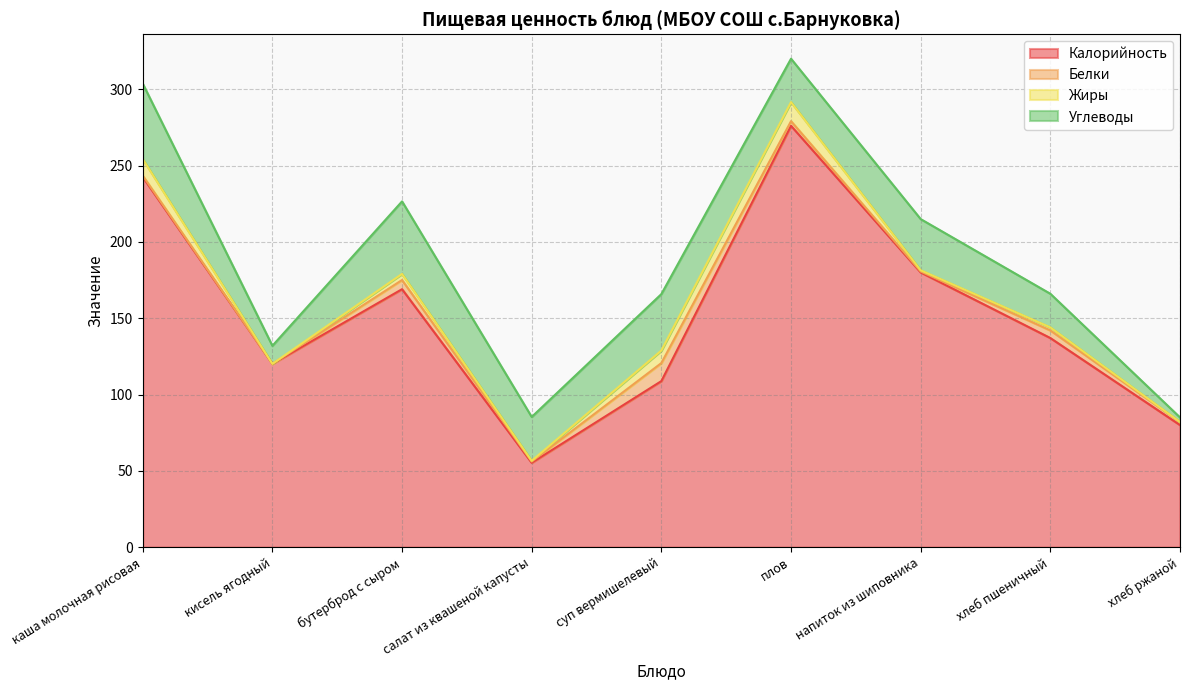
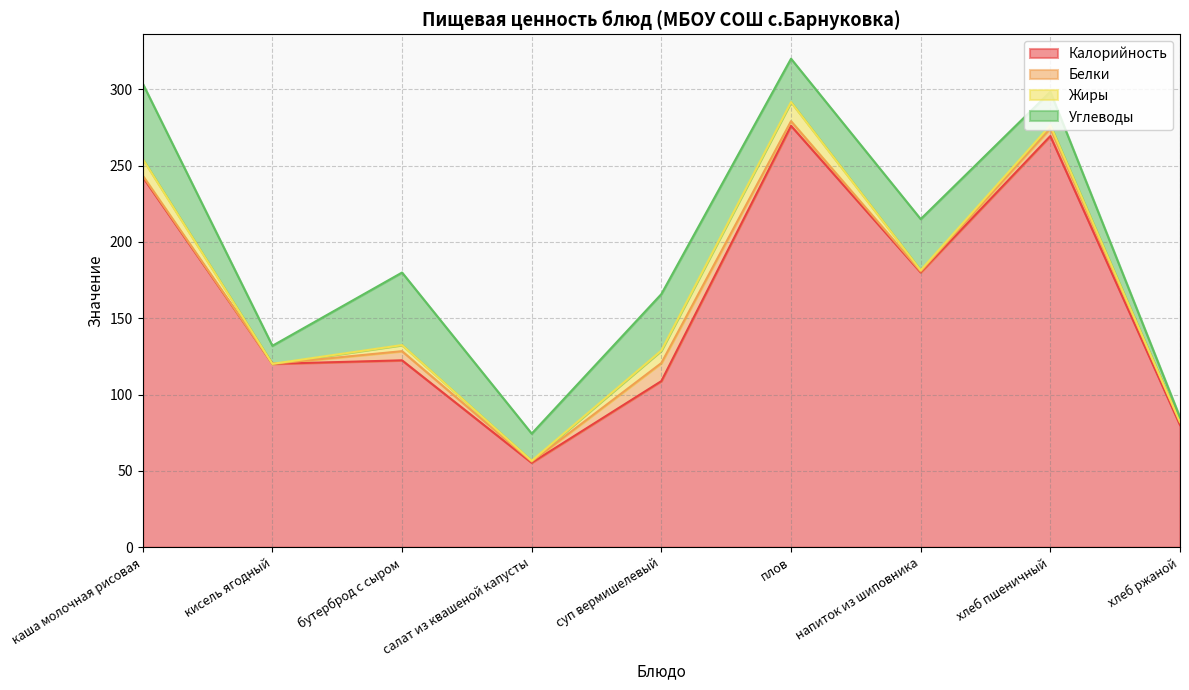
Калорийность, бутерброд с сыром: 169 -> 122
Углеводы, салат из квашеной капусты: 29 -> 18
Калорийность, хлеб пшеничный: 137 -> 269
